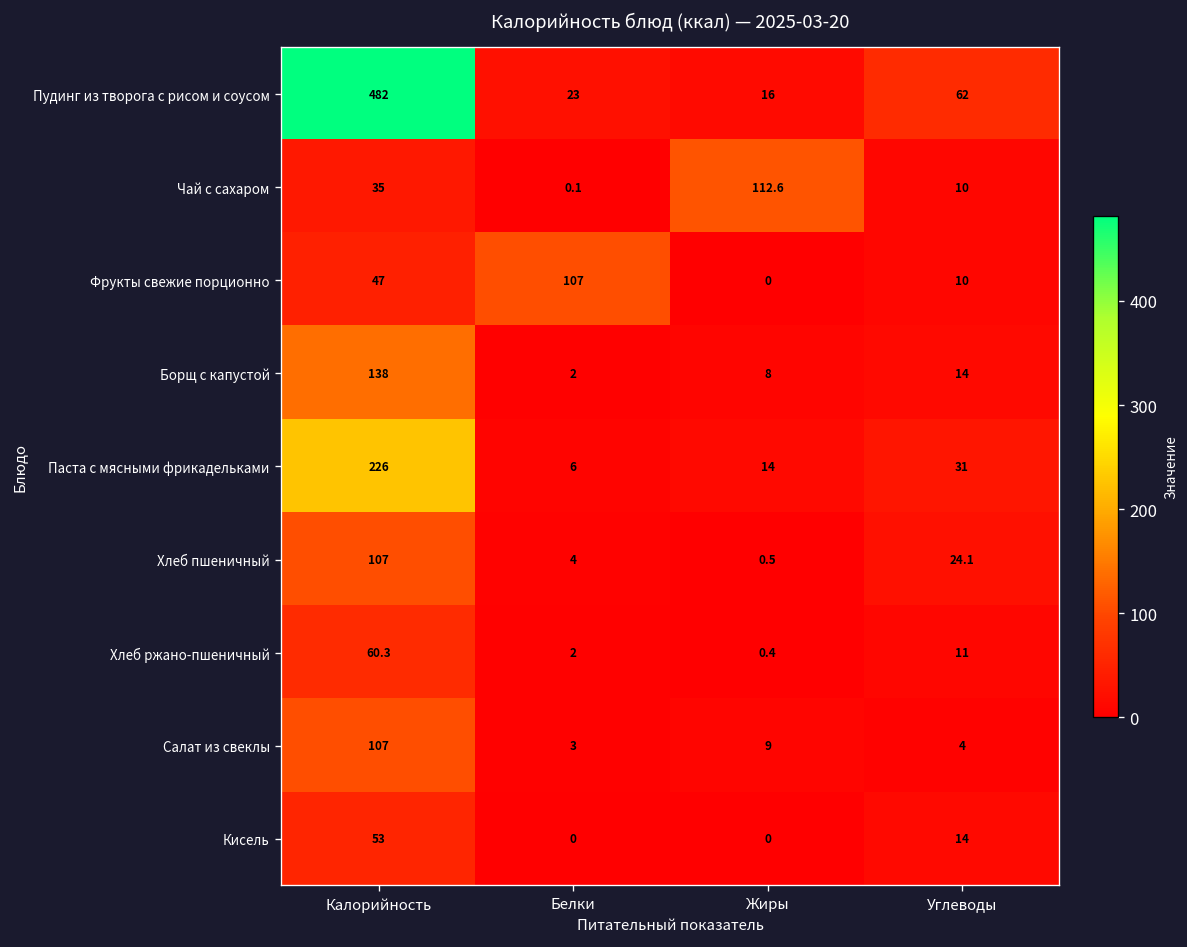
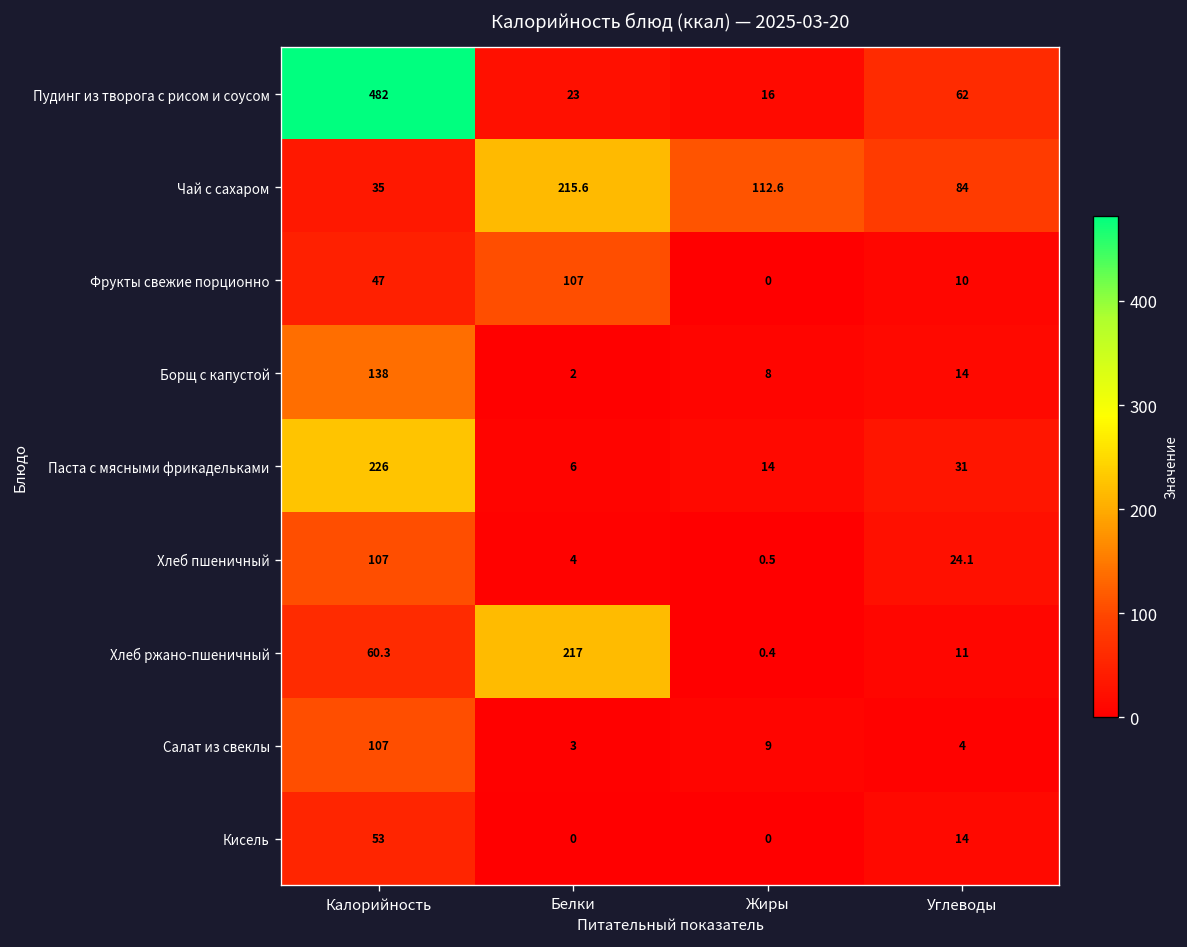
Чай с сахаром, Белки: 0.1 -> 215.6
Чай с сахаром, Углеводы: 10 -> 84
Хлеб ржано-пшеничный, Белки: 2 -> 217
